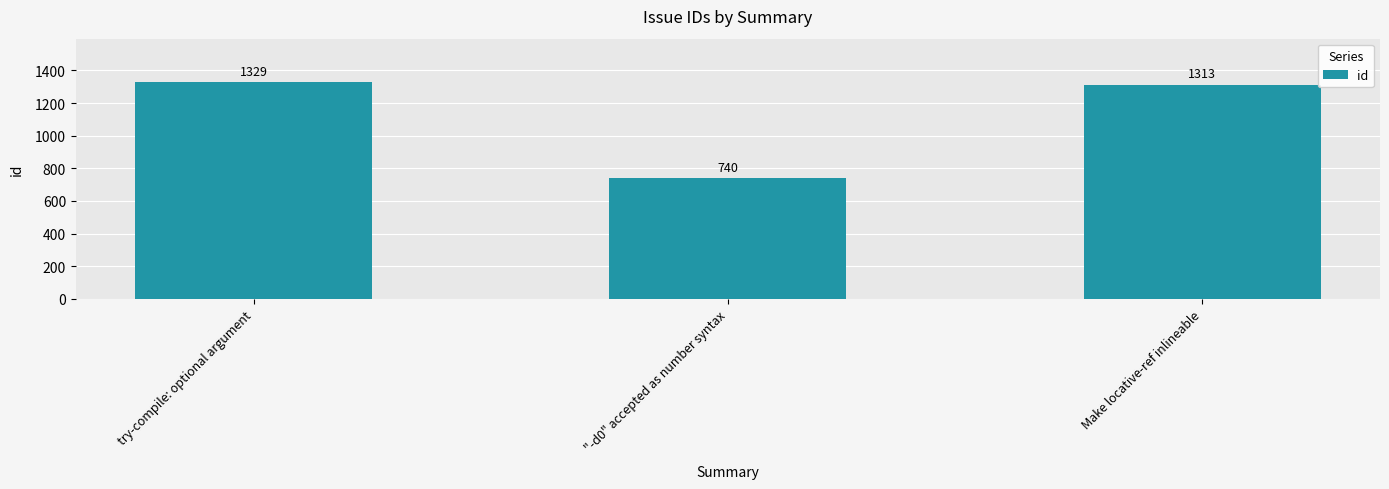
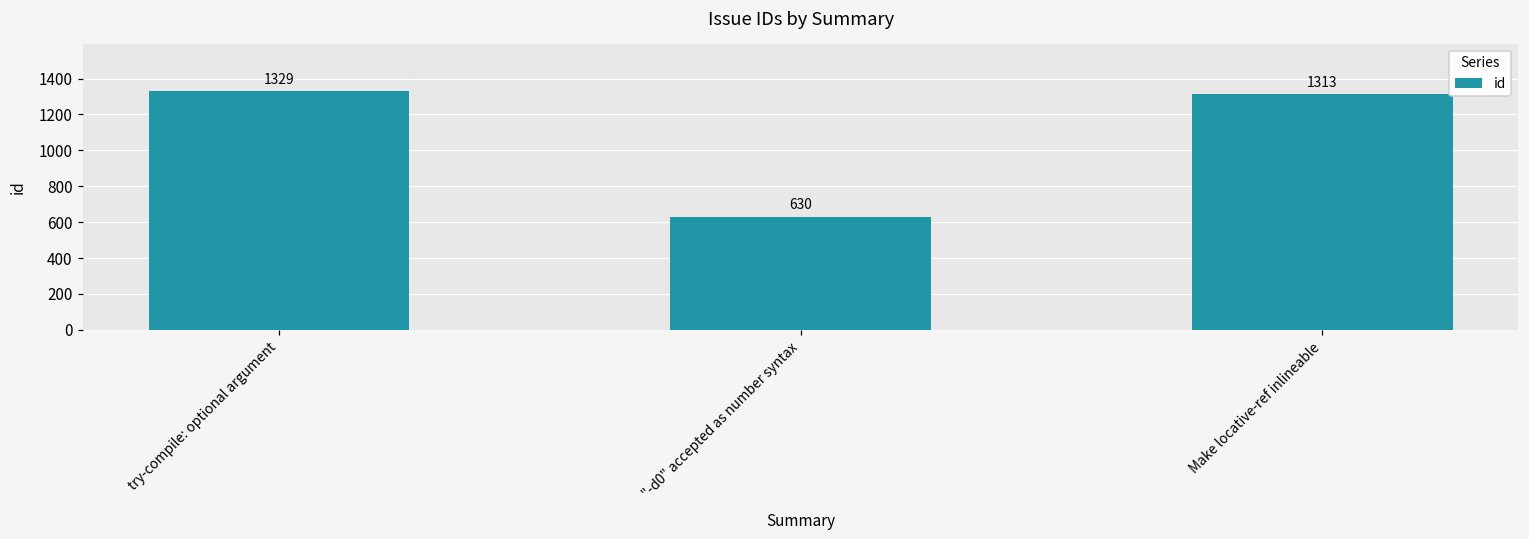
"-d0" accepted as number syntax: 740 -> 630
